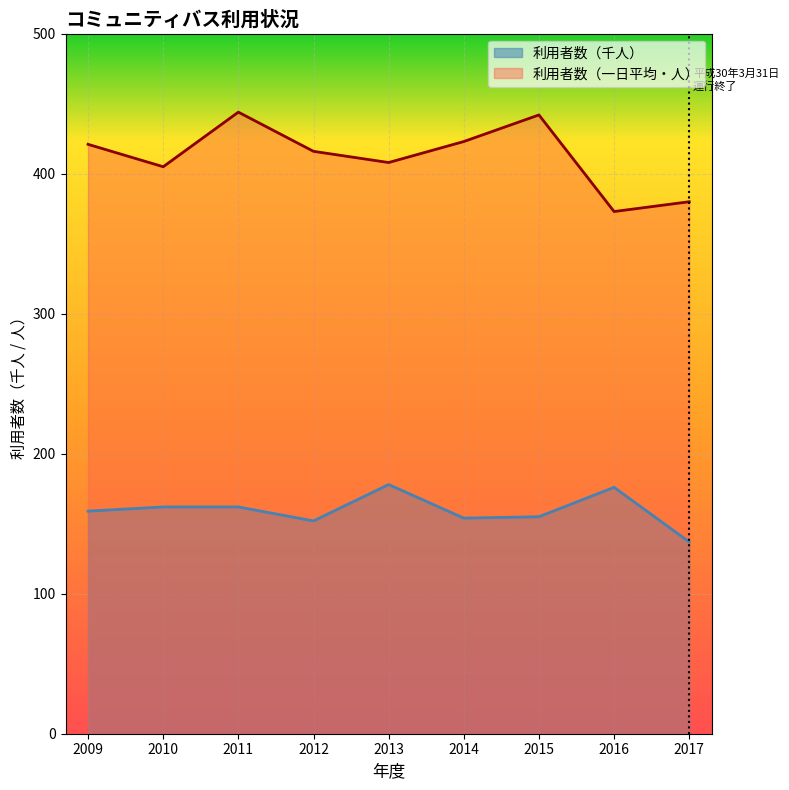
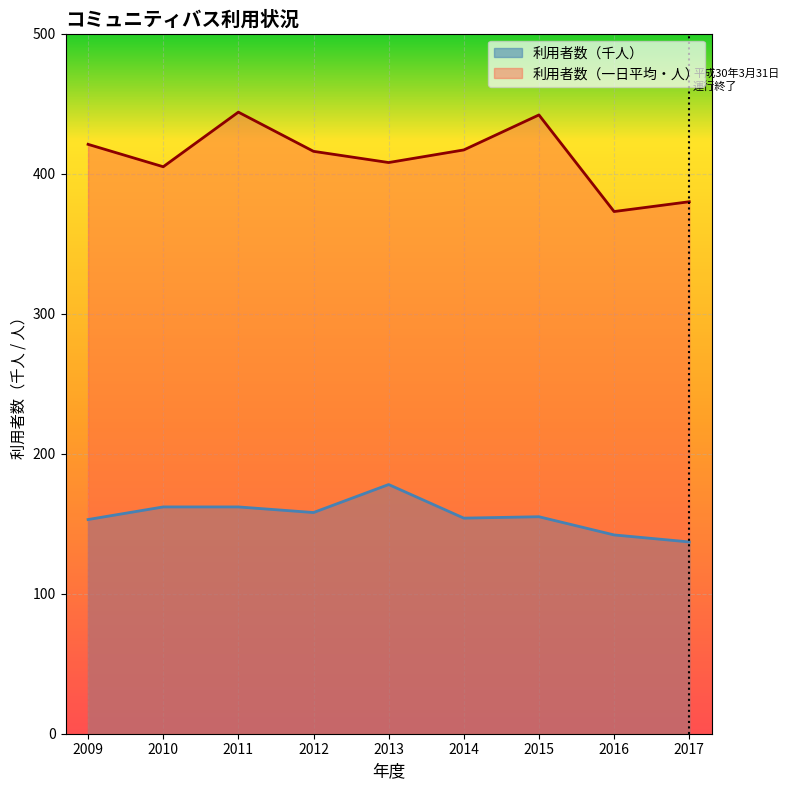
利用者数（千人）, 2009: 159 -> 153
利用者数（千人）, 2012: 152 -> 158
利用者数（一日平均・人）, 2014: 423 -> 417
利用者数（千人）, 2016: 176 -> 142
